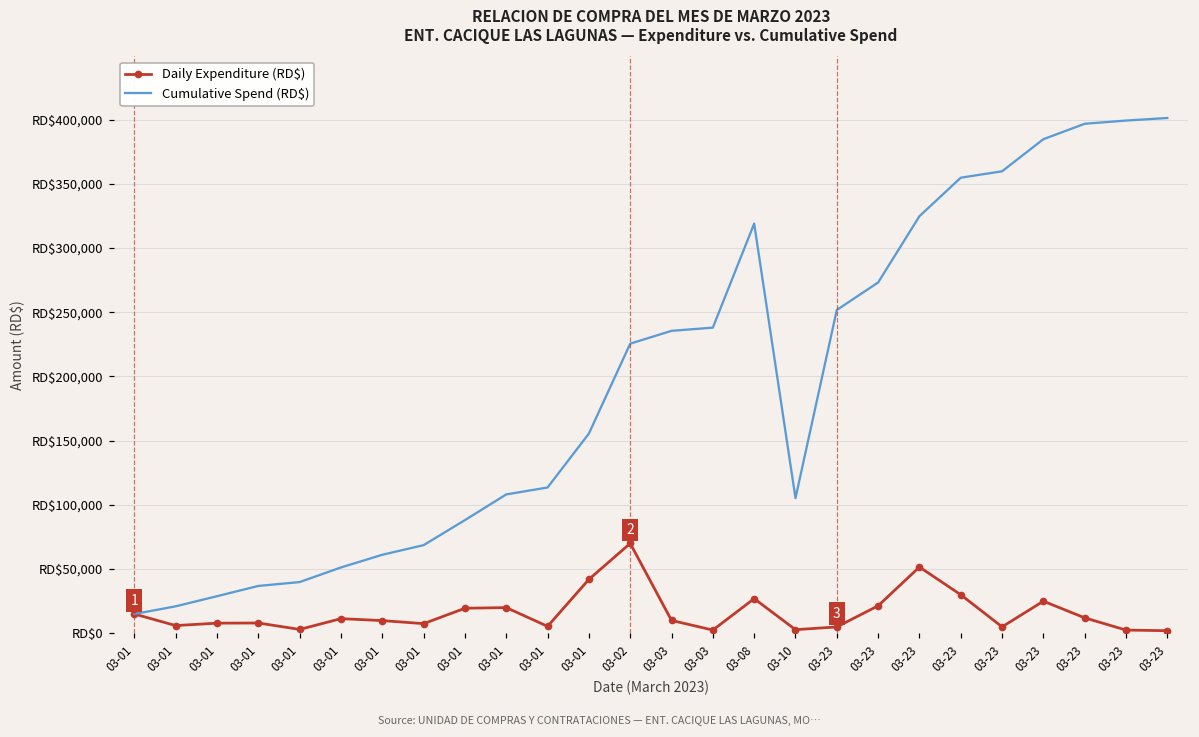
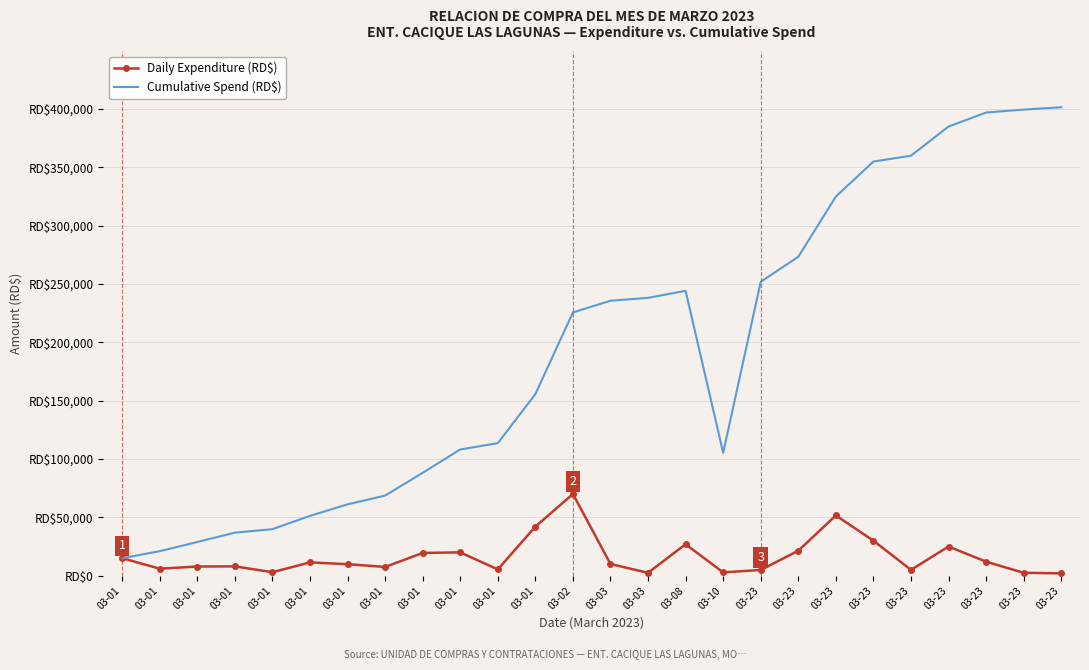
Cumulative Spend (RD$), 03-08: RD$319,000 -> RD$244,000
